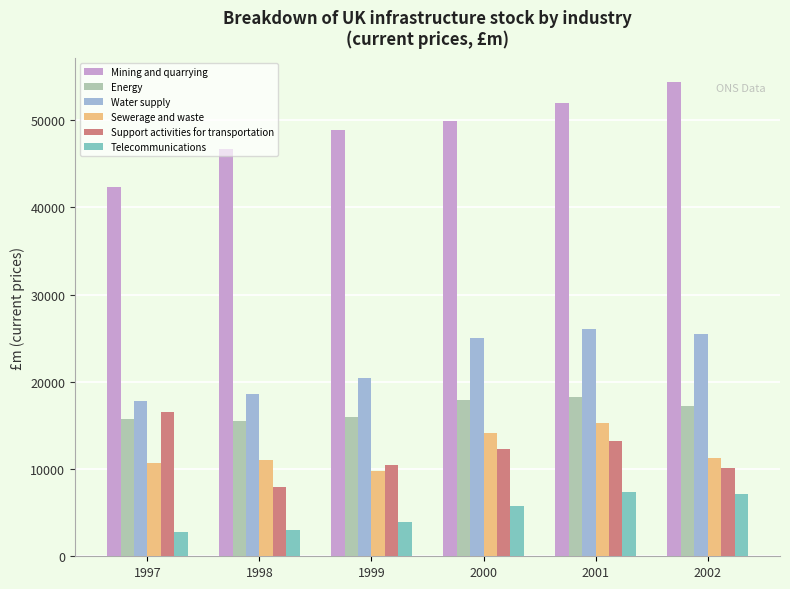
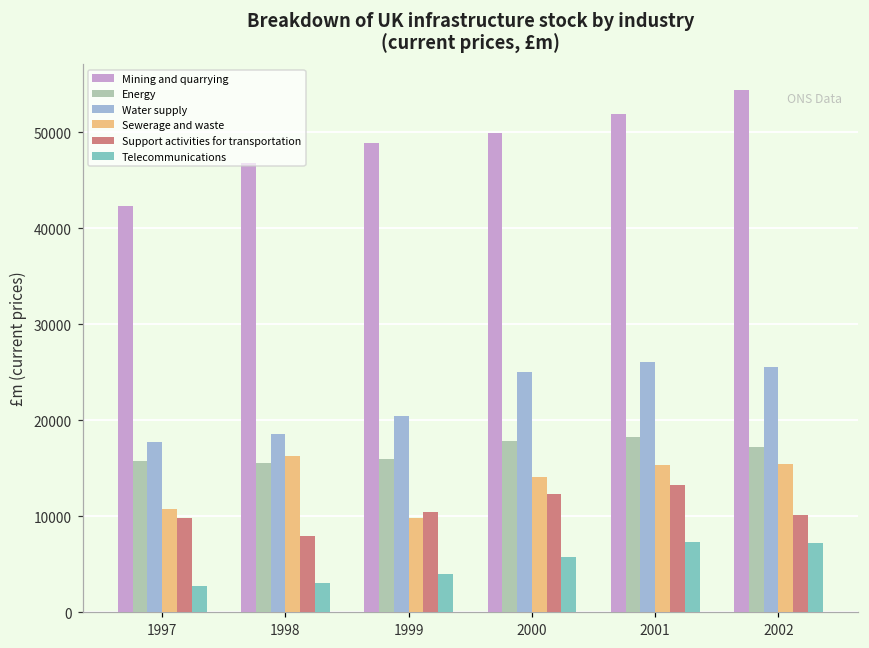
Support activities for transportation, 1997: 17000 -> 10000
Sewerage and waste, 1998: 11000 -> 16000
Sewerage and waste, 2002: 11000 -> 15000
